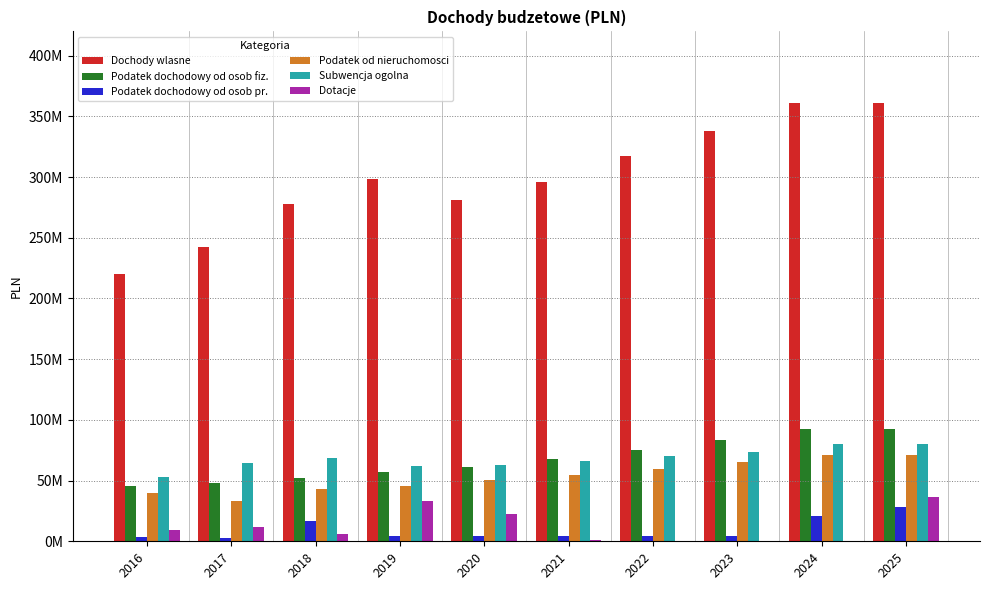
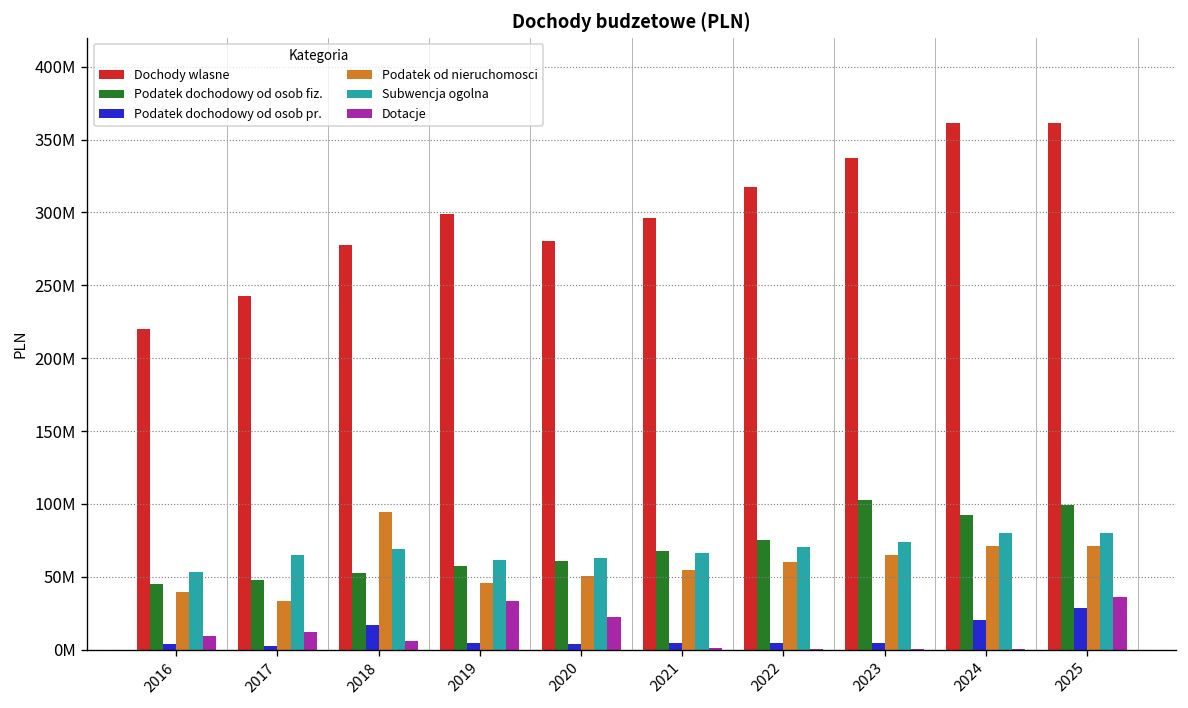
Podatek od nieruchomosci, 2018: 43000000 -> 95000000
Podatek dochodowy od osob fiz., 2023: 83000000 -> 102000000
Podatek dochodowy od osob fiz., 2025: 93000000 -> 99000000
